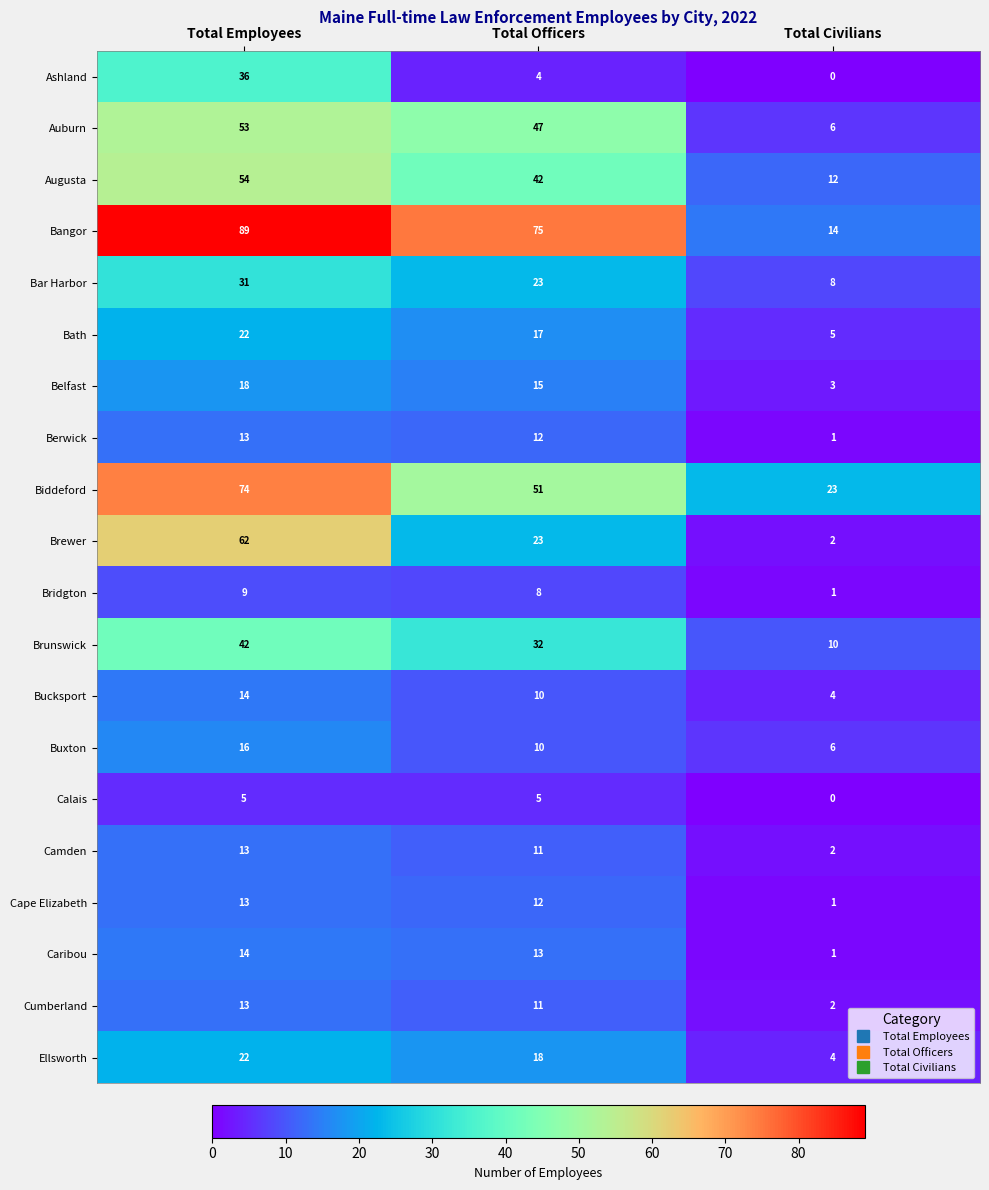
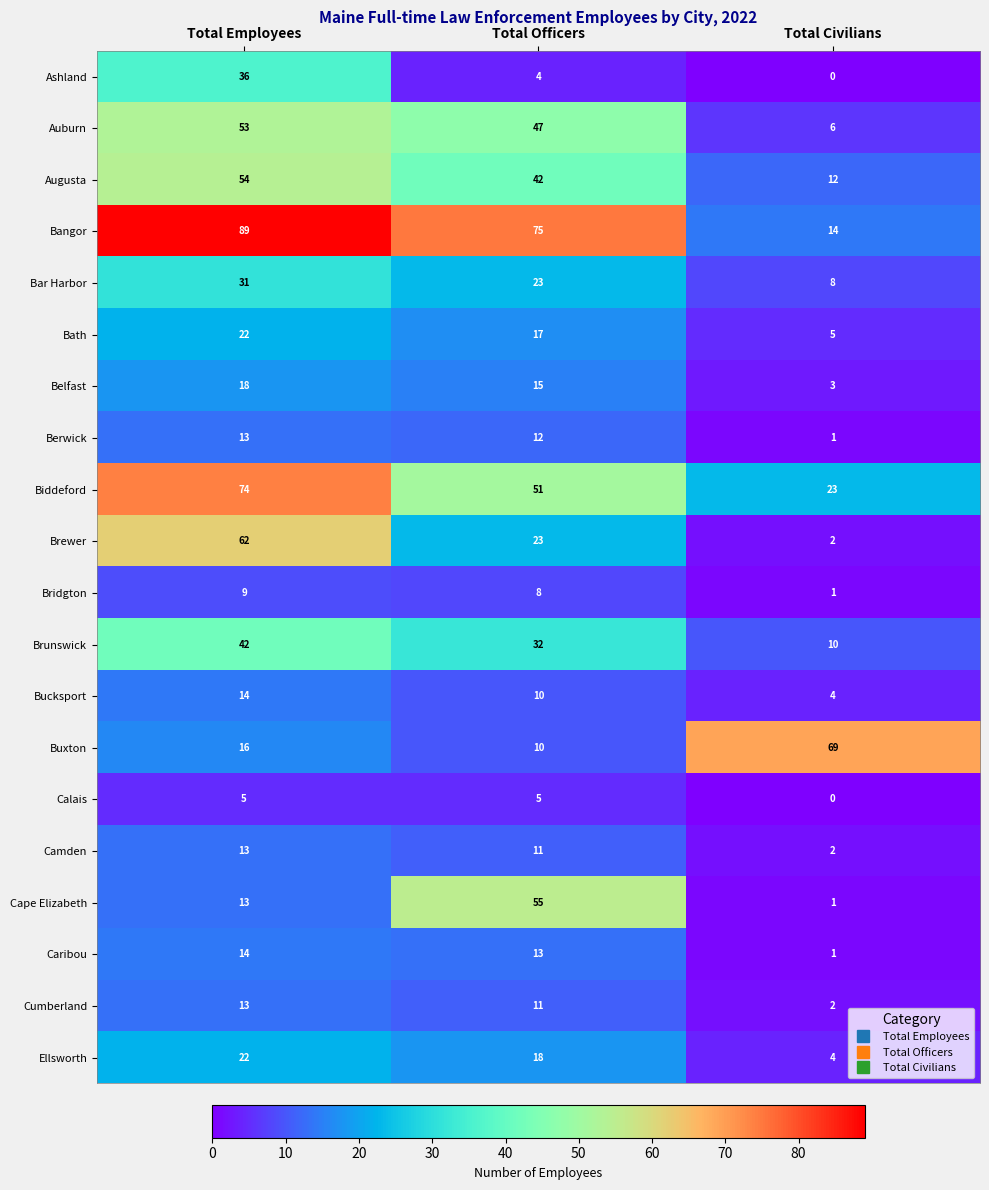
Buxton, Total Civilians: 6 -> 69
Cape Elizabeth, Total Officers: 12 -> 55
